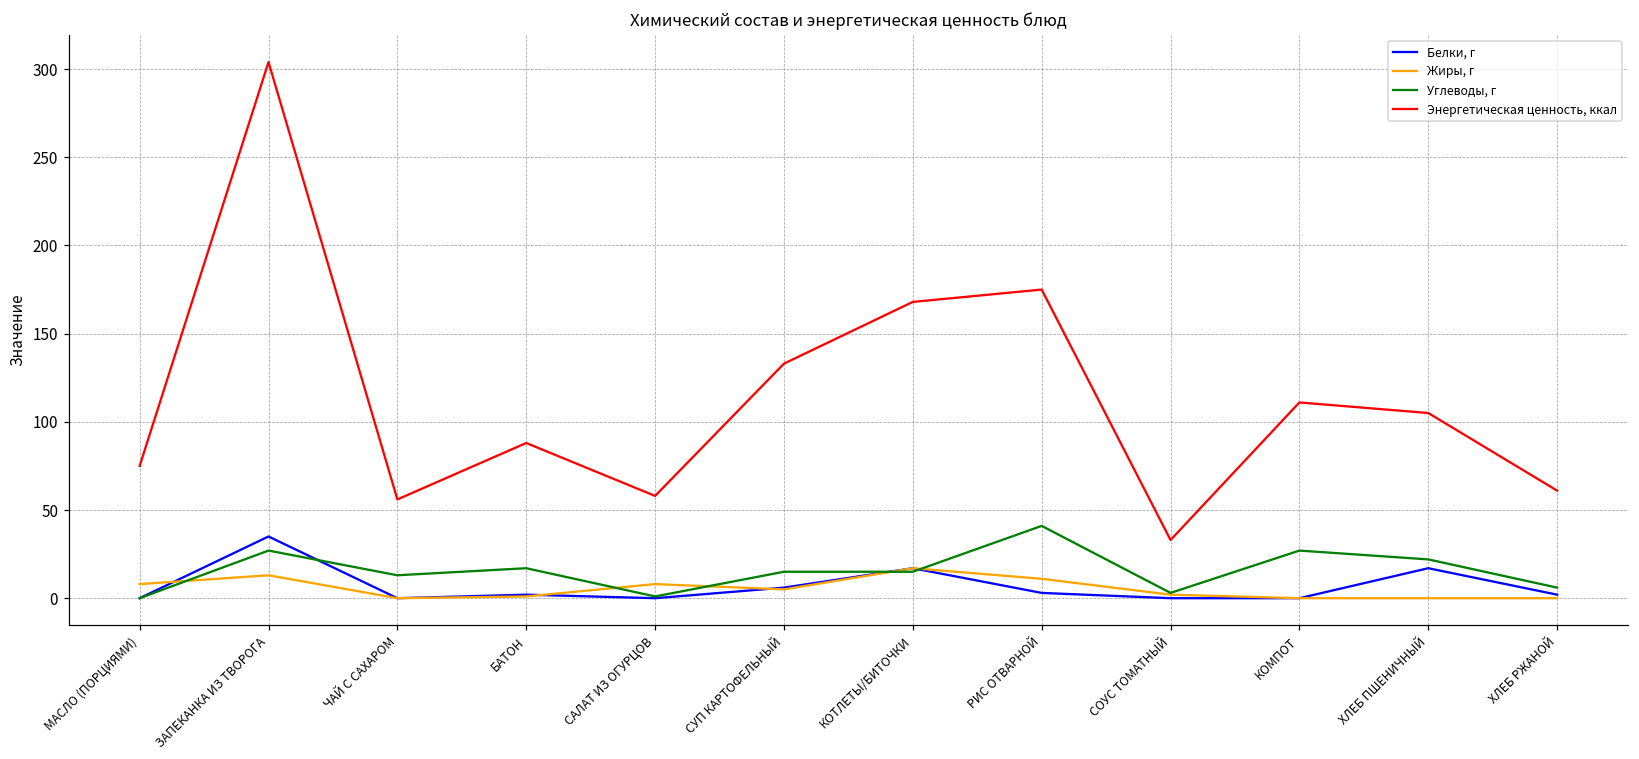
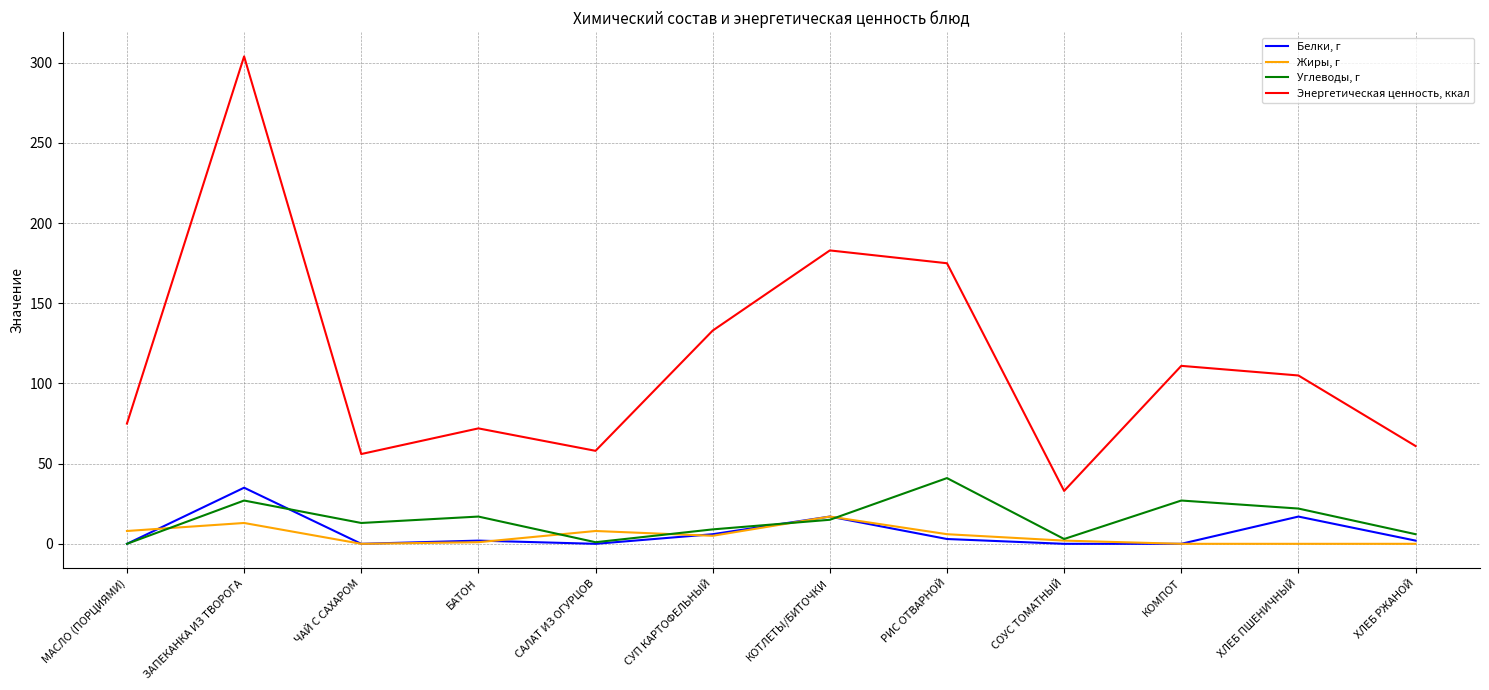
Энергетическая ценность, ккал, БАТОН: 88 -> 72
Углеводы, г, СУП КАРТОФЕЛЬНЫЙ: 15 -> 9
Энергетическая ценность, ккал, КОТЛЕТЫ/БИТОЧКИ: 168 -> 183
Жиры, г, РИС ОТВАРНОЙ: 11 -> 6
